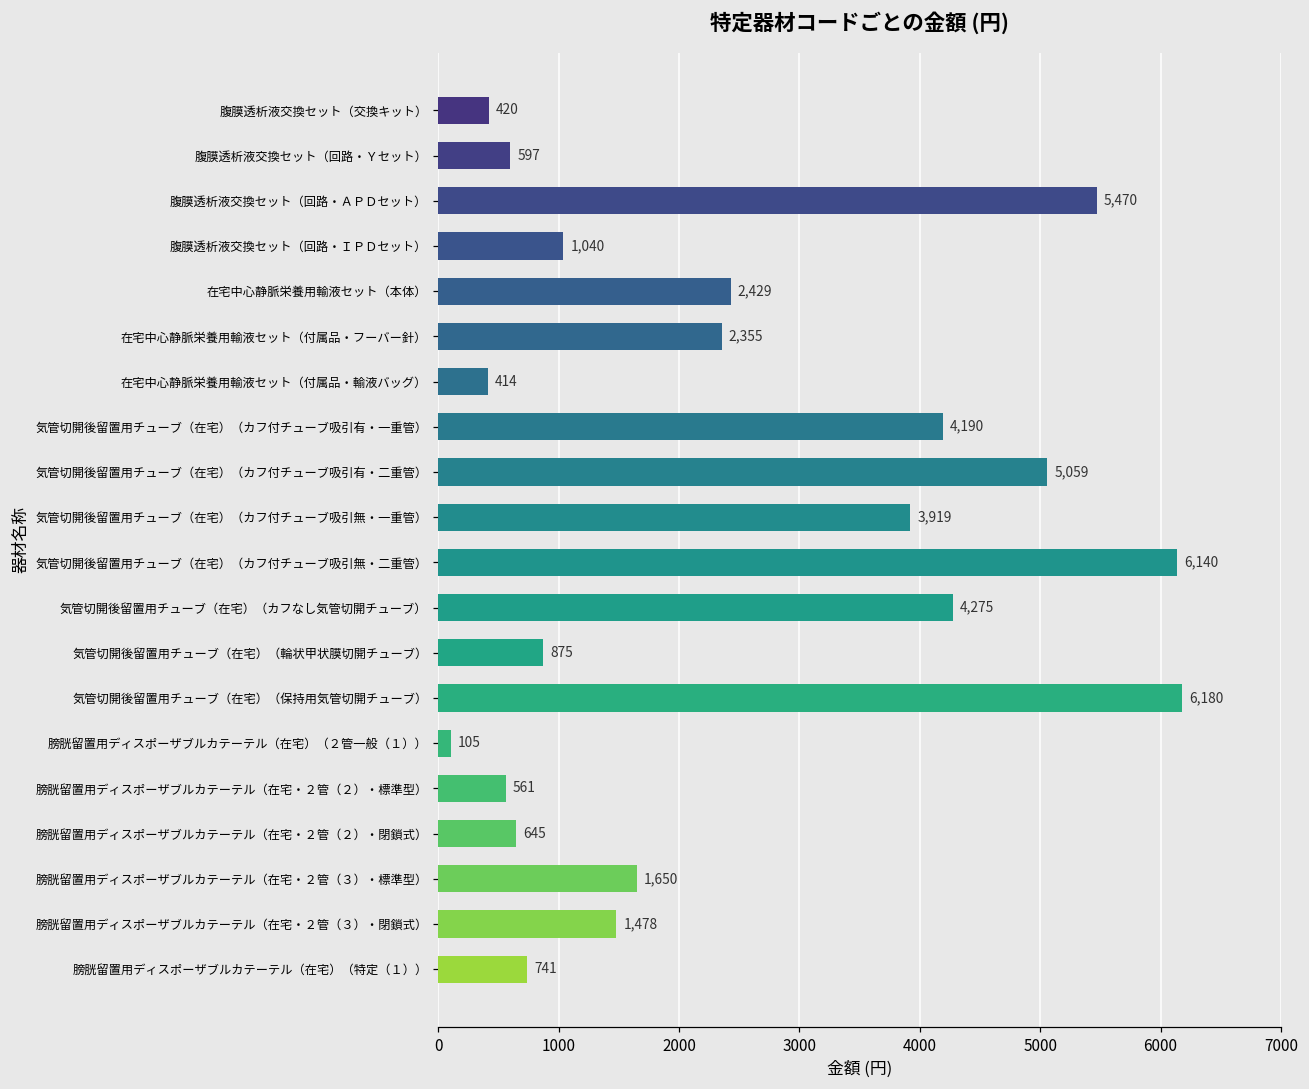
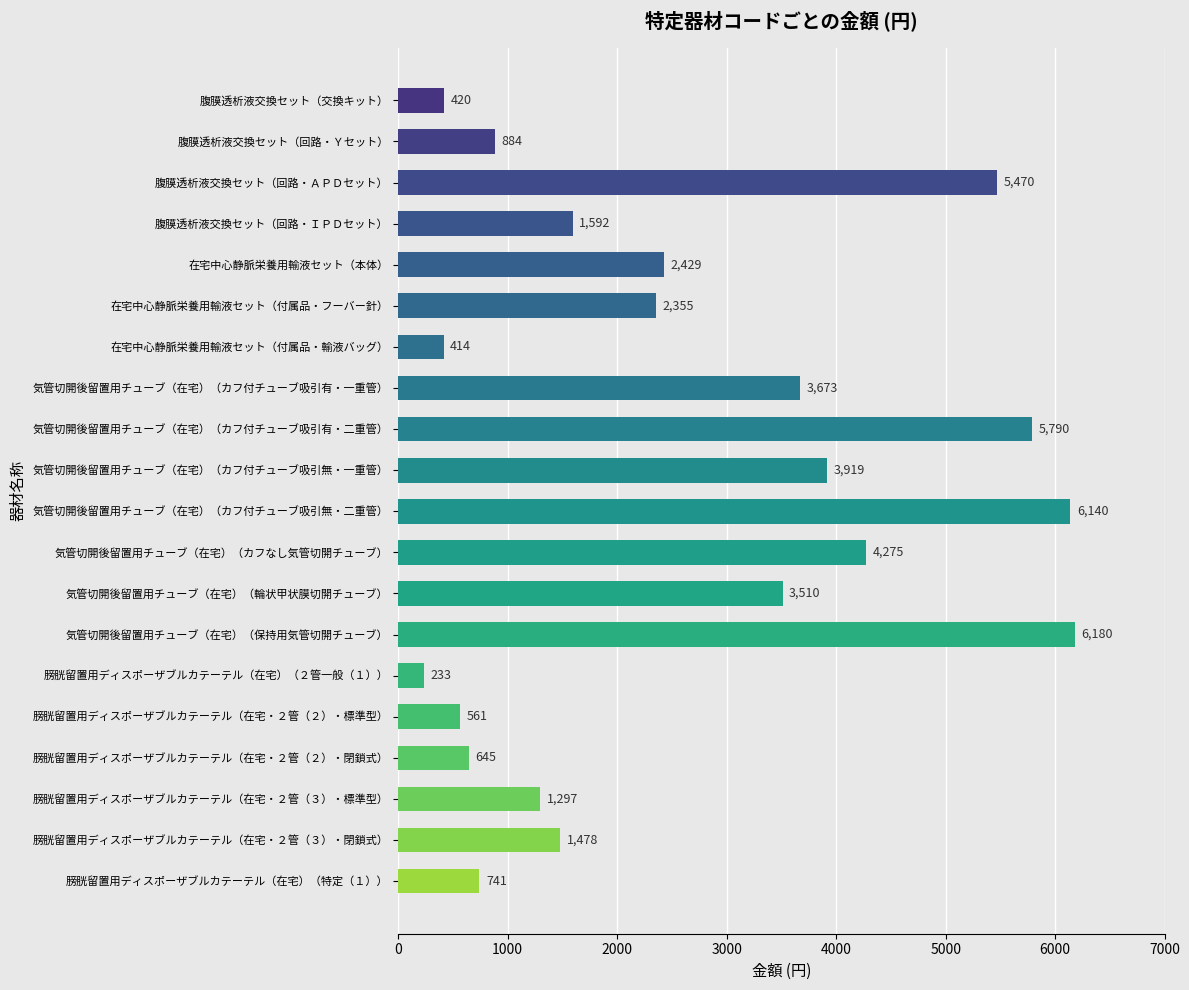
腹膜透析液交換セット（回路・Ｙセット）: 597 -> 884
腹膜透析液交換セット（回路・ＩＰＤセット）: 1,040 -> 1,592
気管切開後留置用チューブ（在宅）（カフ付チューブ吸引有・一重管）: 4,190 -> 3,673
気管切開後留置用チューブ（在宅）（カフ付チューブ吸引有・二重管）: 5,059 -> 5,790
気管切開後留置用チューブ（在宅）（輪状甲状膜切開チューブ）: 875 -> 3,510
膀胱留置用ディスポーザブルカテーテル（在宅）（２管一般（１））: 105 -> 233
膀胱留置用ディスポーザブルカテーテル（在宅・２管（３）・標準型）: 1,650 -> 1,297
